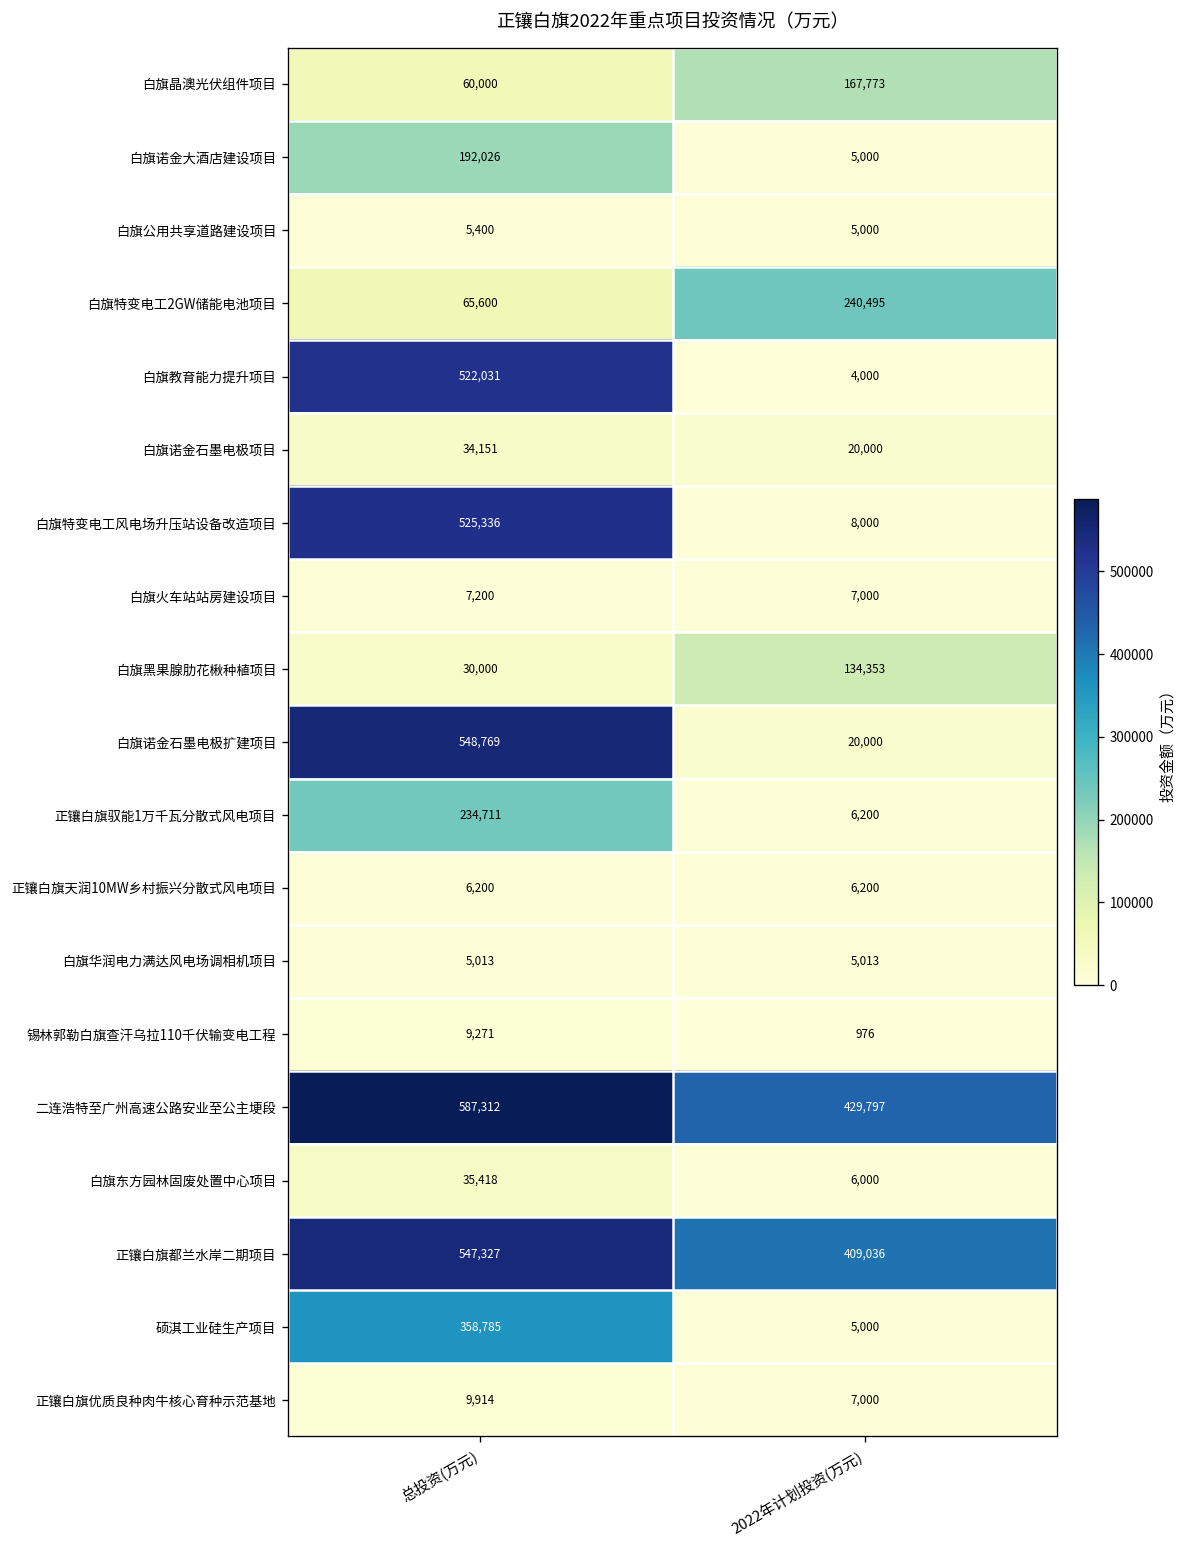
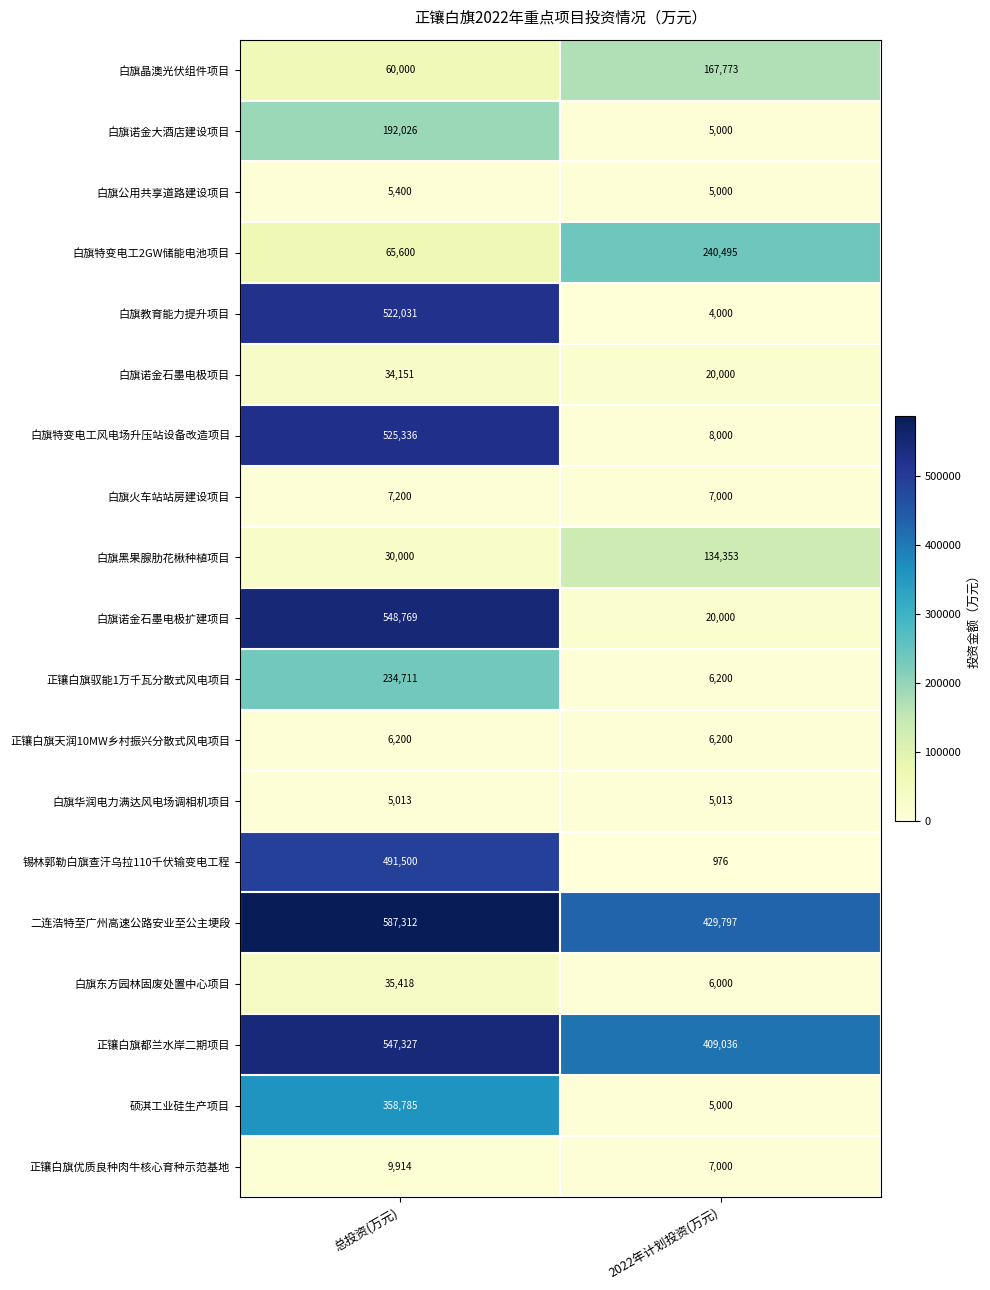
锡林郭勒白旗查汗乌拉110千伏输变电工程, 总投资(万元): 9,271 -> 491,500
